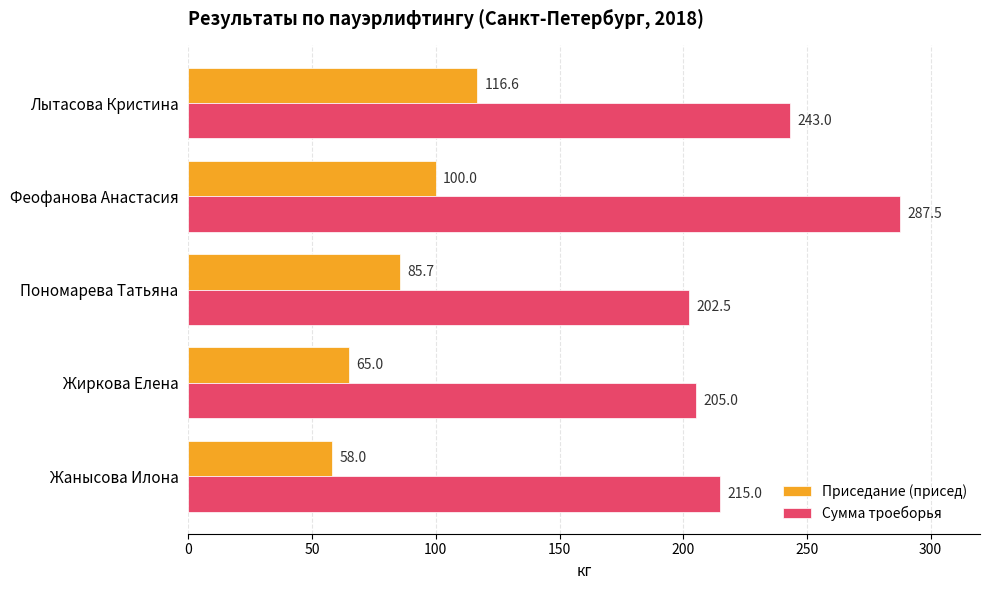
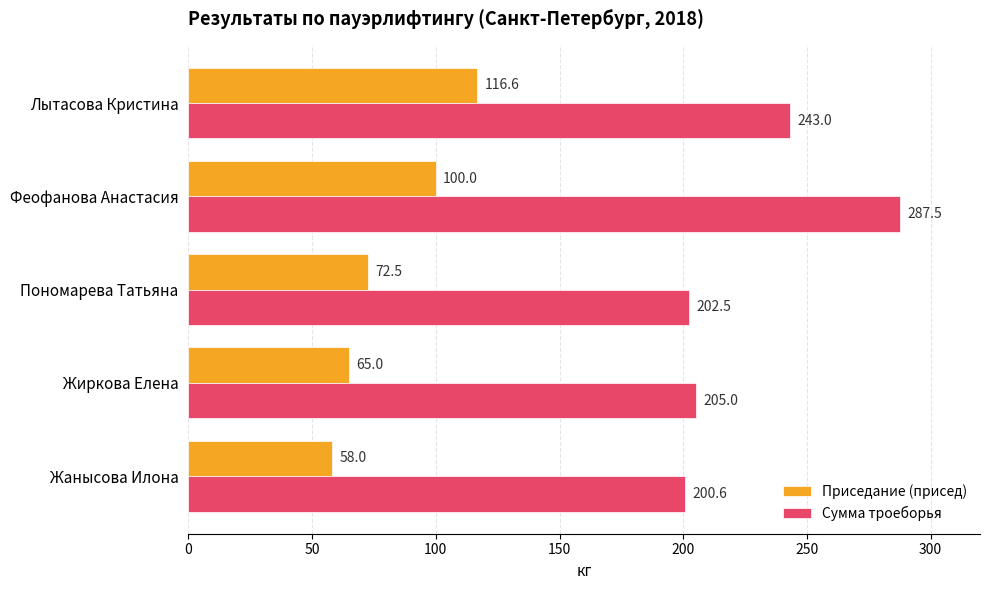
Приседание (присед), Пономарева Татьяна: 85.7 -> 72.5
Сумма троеборья, Жанысова Илона: 215.0 -> 200.6
